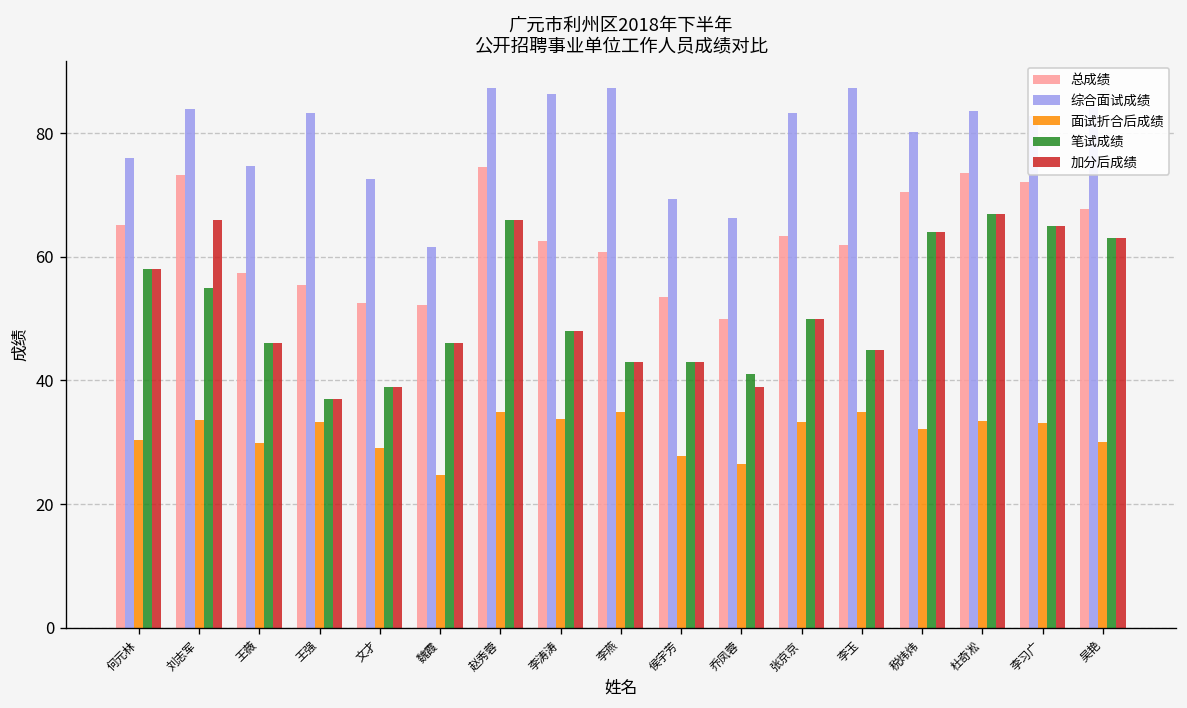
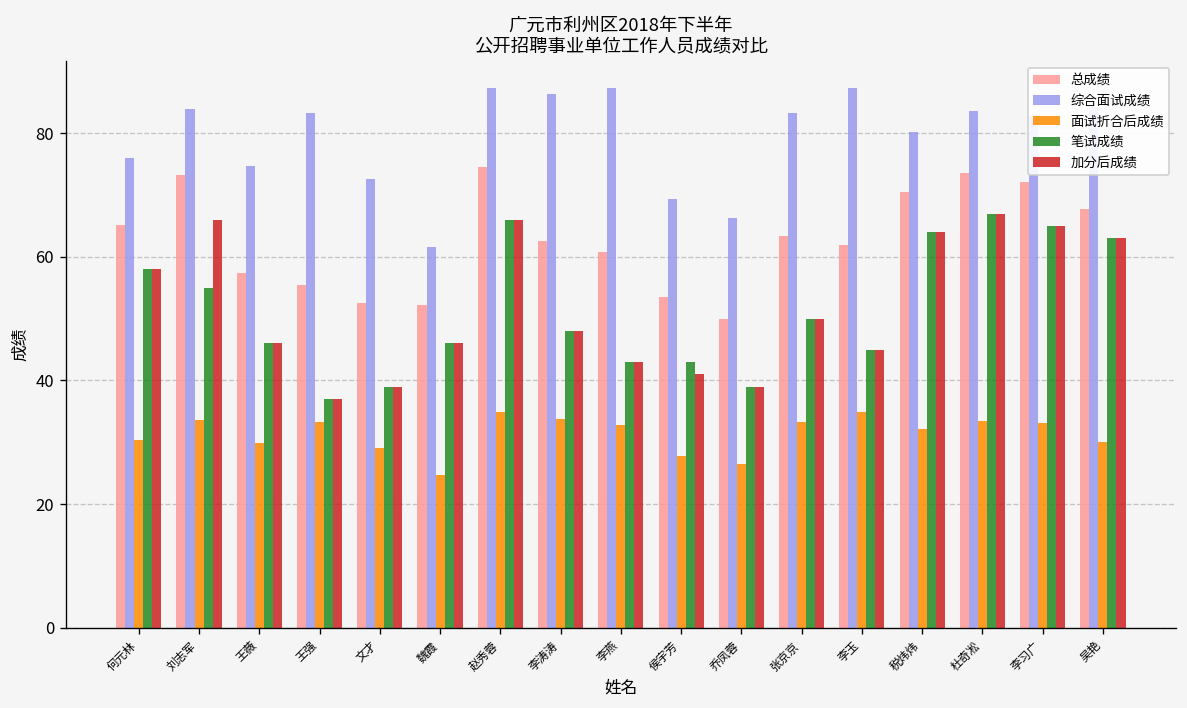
面试折合后成绩, 李燕: 35 -> 33
加分后成绩, 侯宇芳: 43 -> 41
笔试成绩, 乔凤蓉: 41 -> 39
